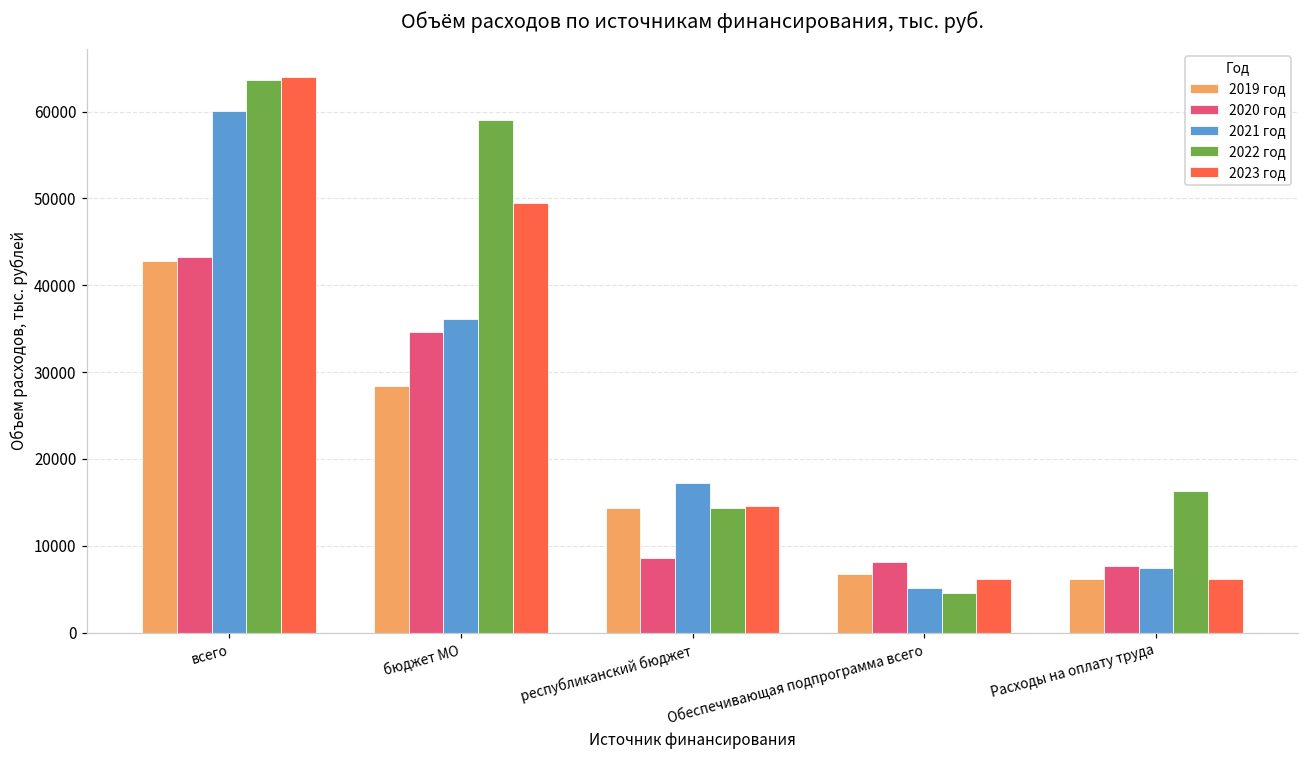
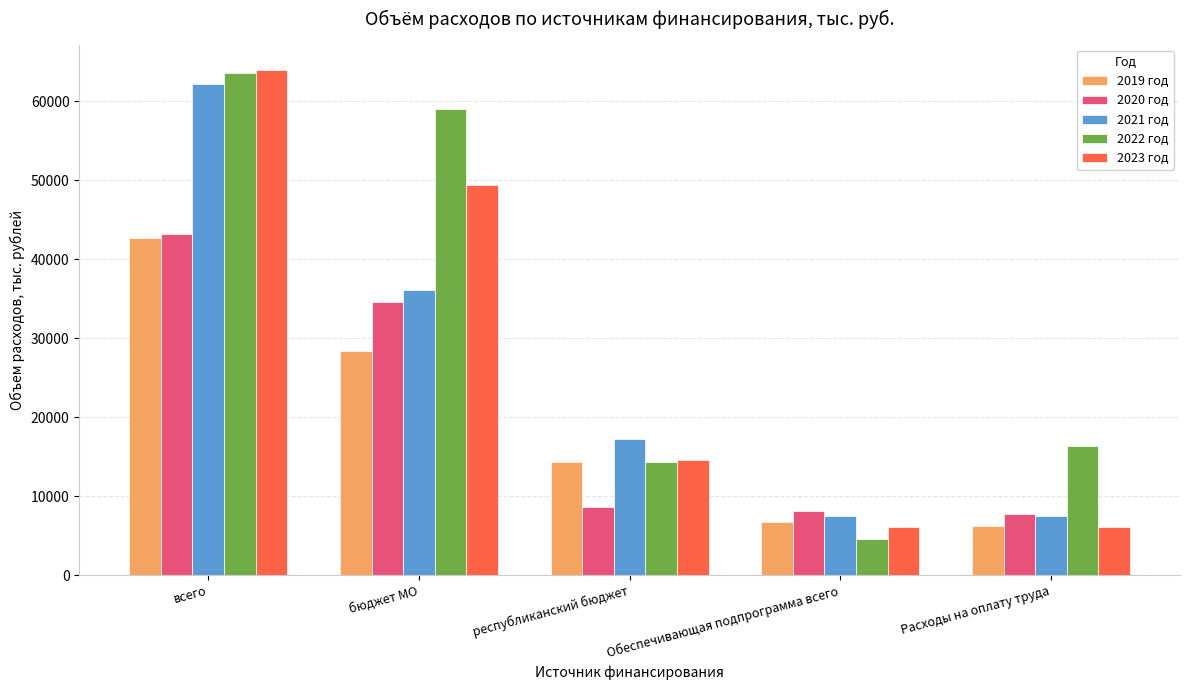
2021 год, всего: 60000 -> 62000
2021 год, Обеспечивающая подпрограмма всего: 5000 -> 7000
